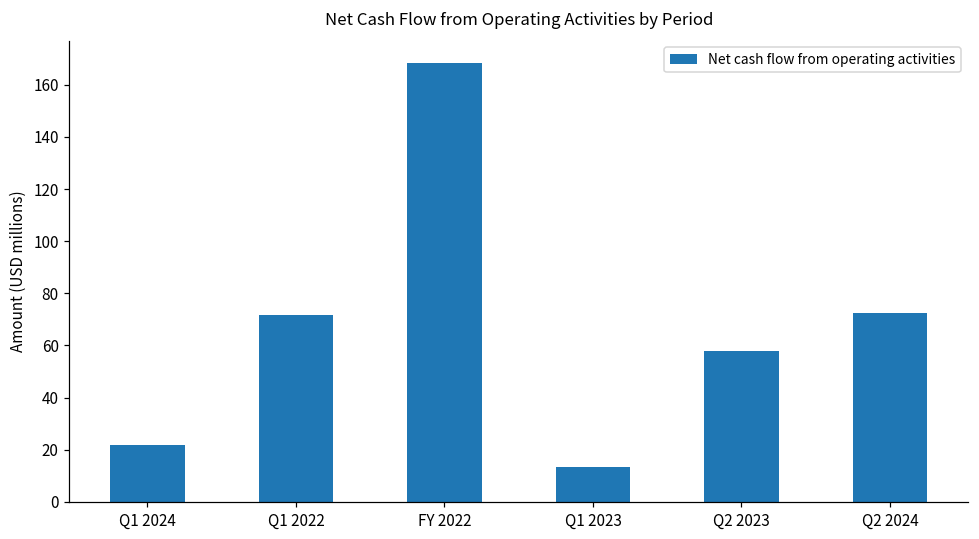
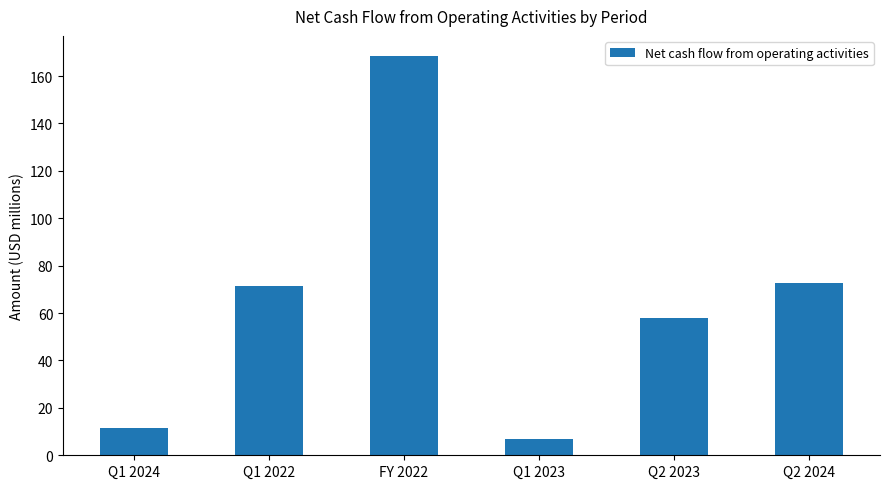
Q1 2024: 22 -> 12
Q1 2023: 13 -> 7
